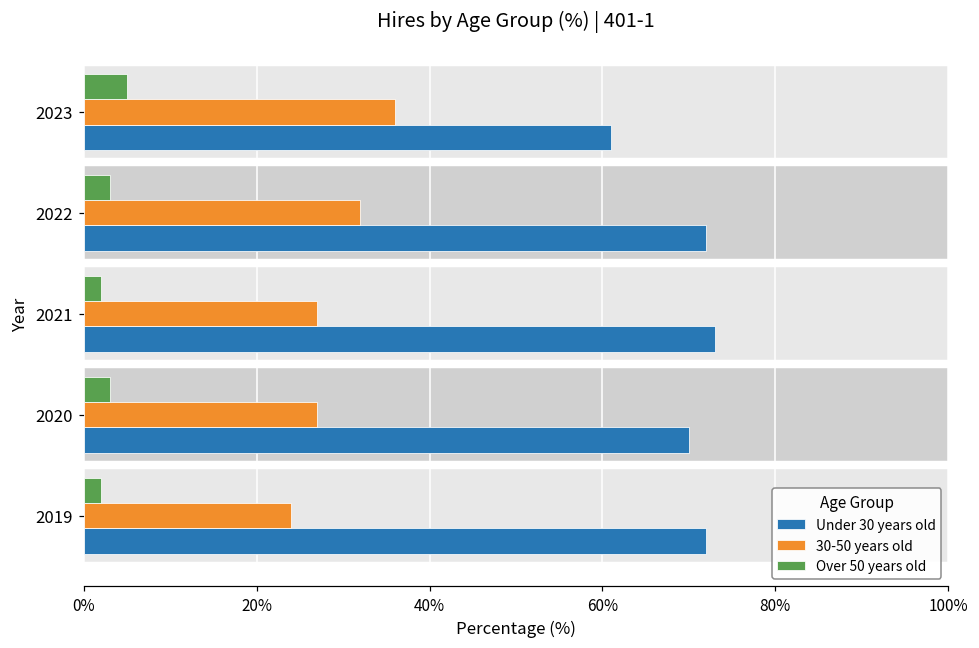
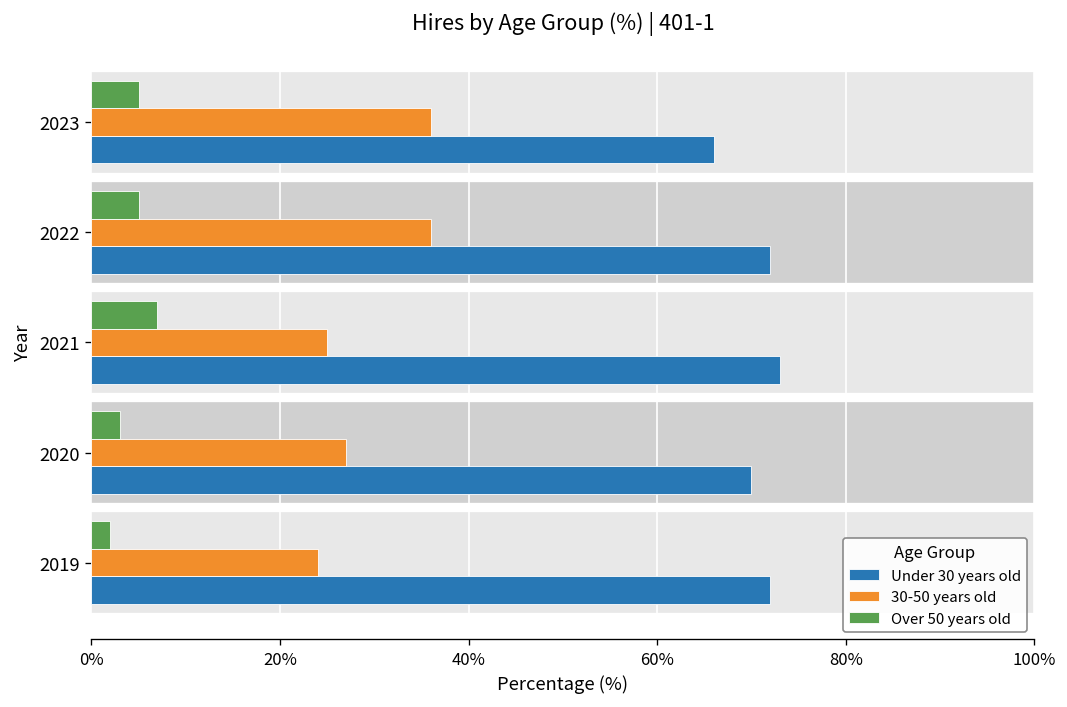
Under 30 years old, 2023: 61% -> 66%
Over 50 years old, 2022: 3% -> 5%
30-50 years old, 2022: 32% -> 36%
Over 50 years old, 2021: 2% -> 7%
30-50 years old, 2021: 27% -> 25%
